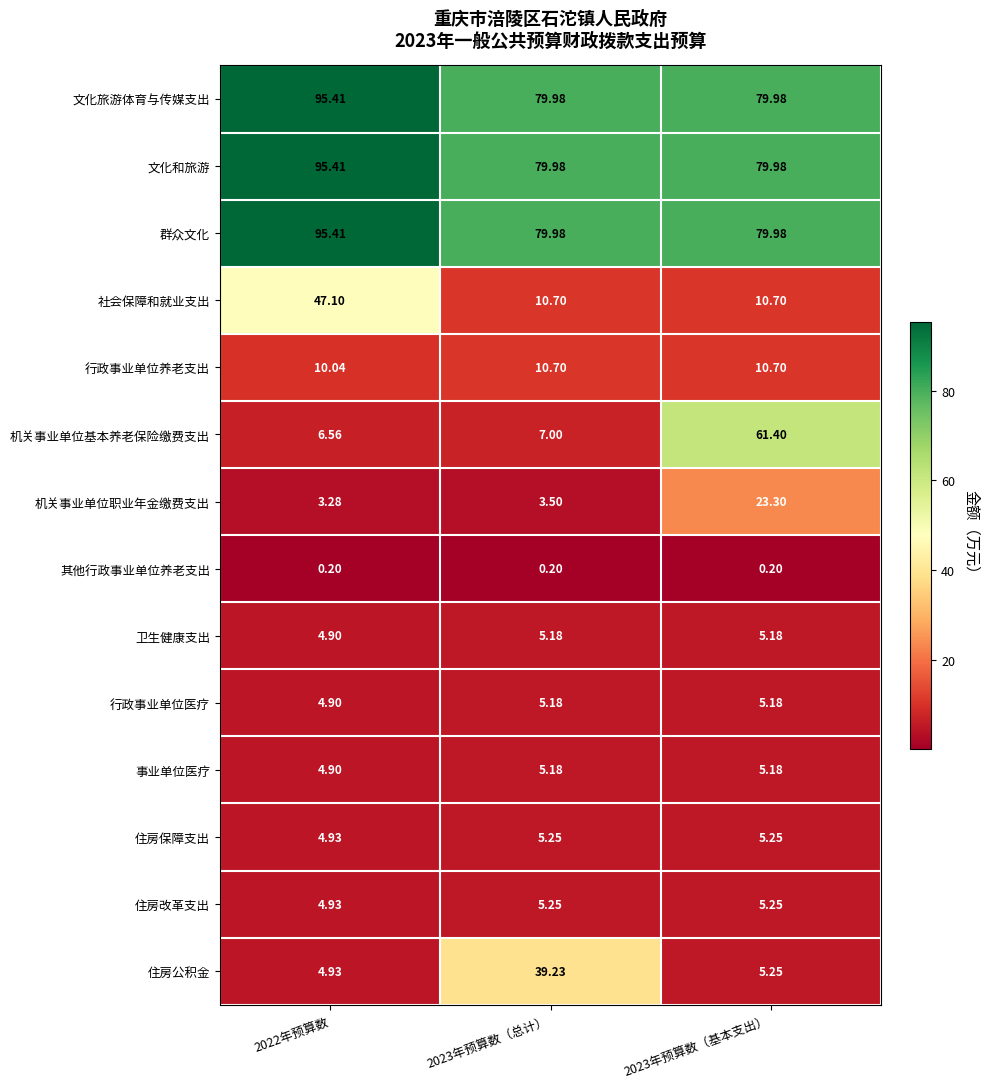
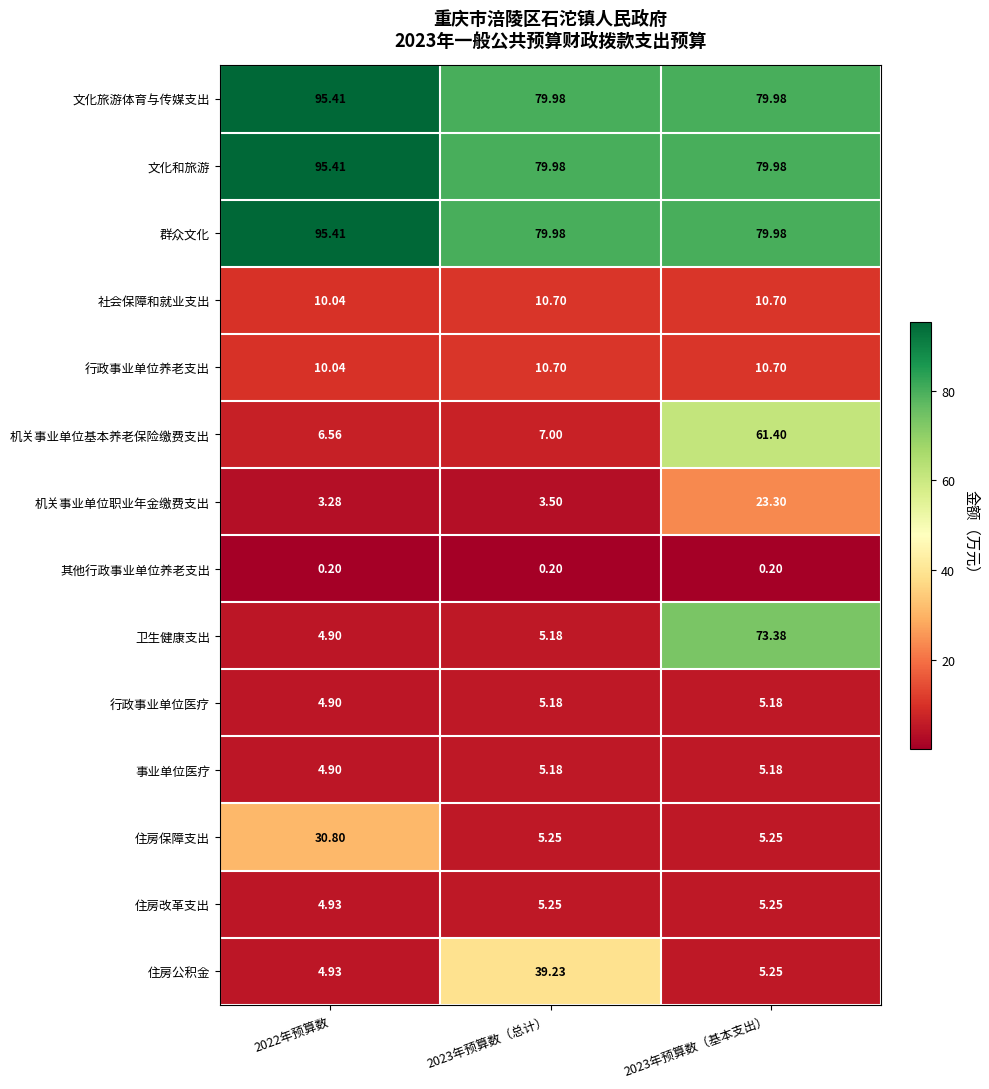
社会保障和就业支出, 2022年预算数: 47.10 -> 10.04
卫生健康支出, 2023年预算数（基本支出）: 5.18 -> 73.38
住房保障支出, 2022年预算数: 4.93 -> 30.80
